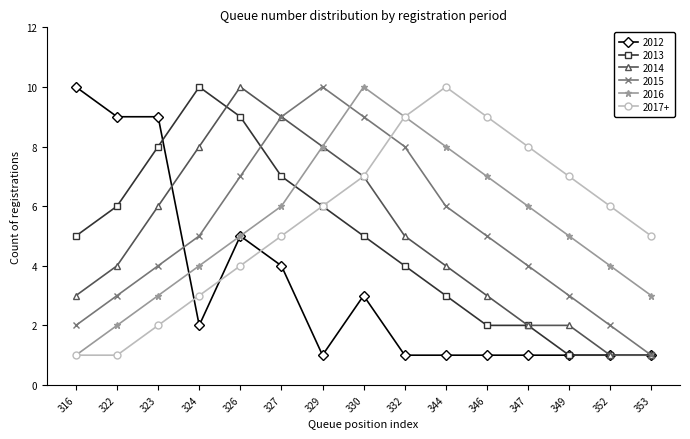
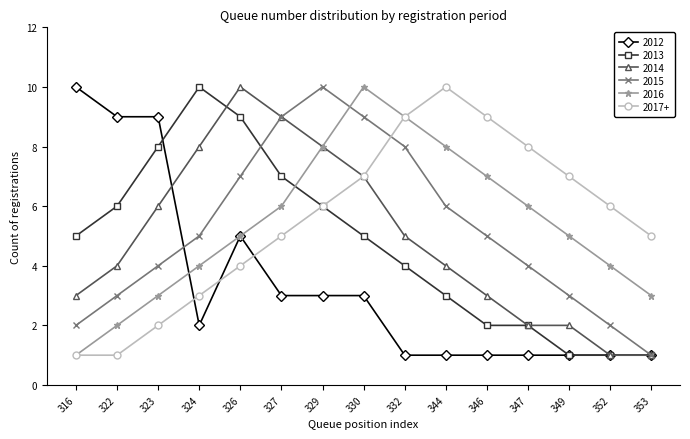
2012, 327: 4 -> 3
2012, 329: 1 -> 3
